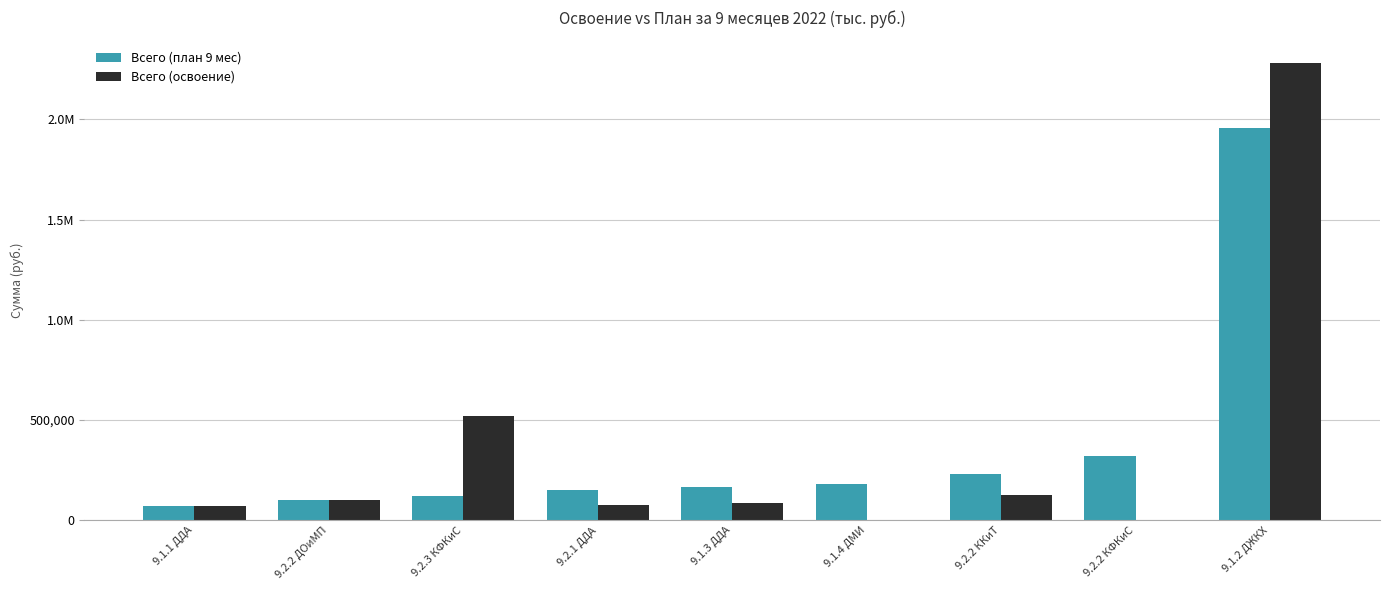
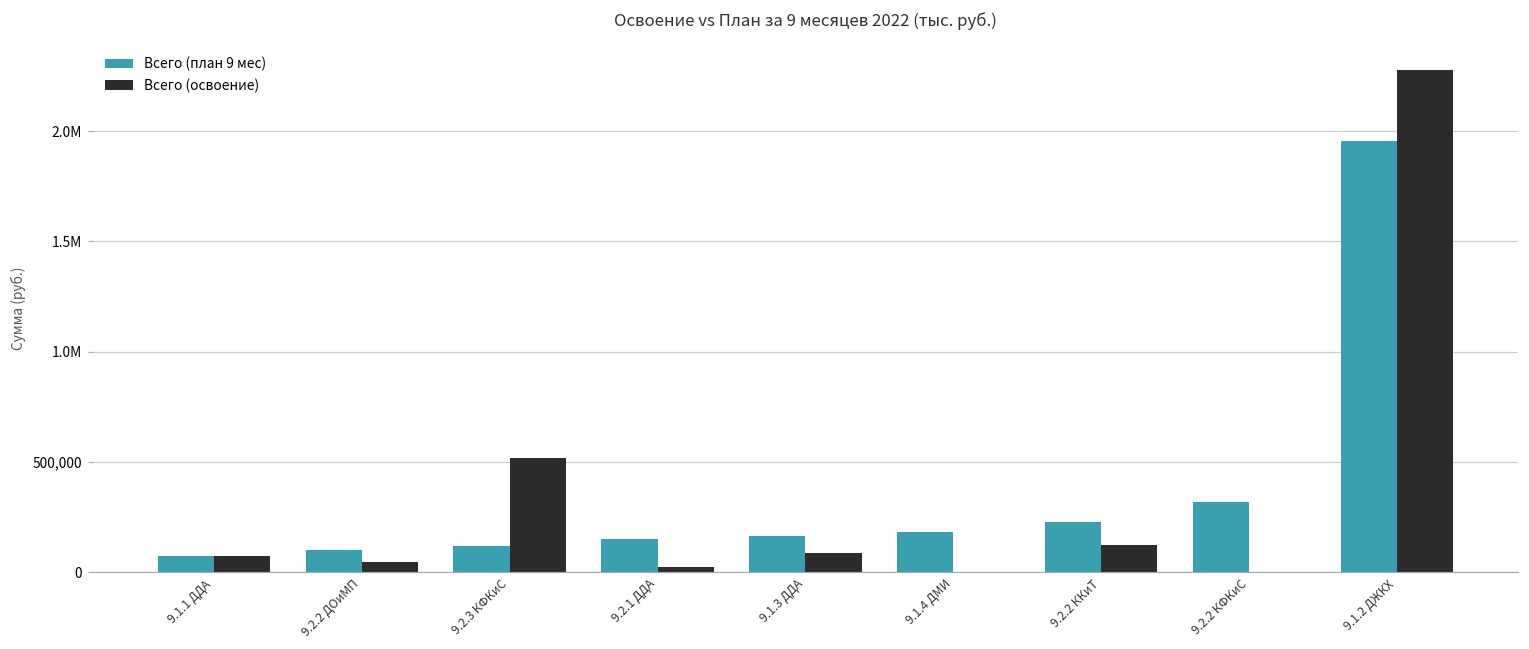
Всего (освоение), 9.2.2 ДОиМП: 100,000 -> 50,000
Всего (освоение), 9.2.1 ДДА: 80,000 -> 30,000
